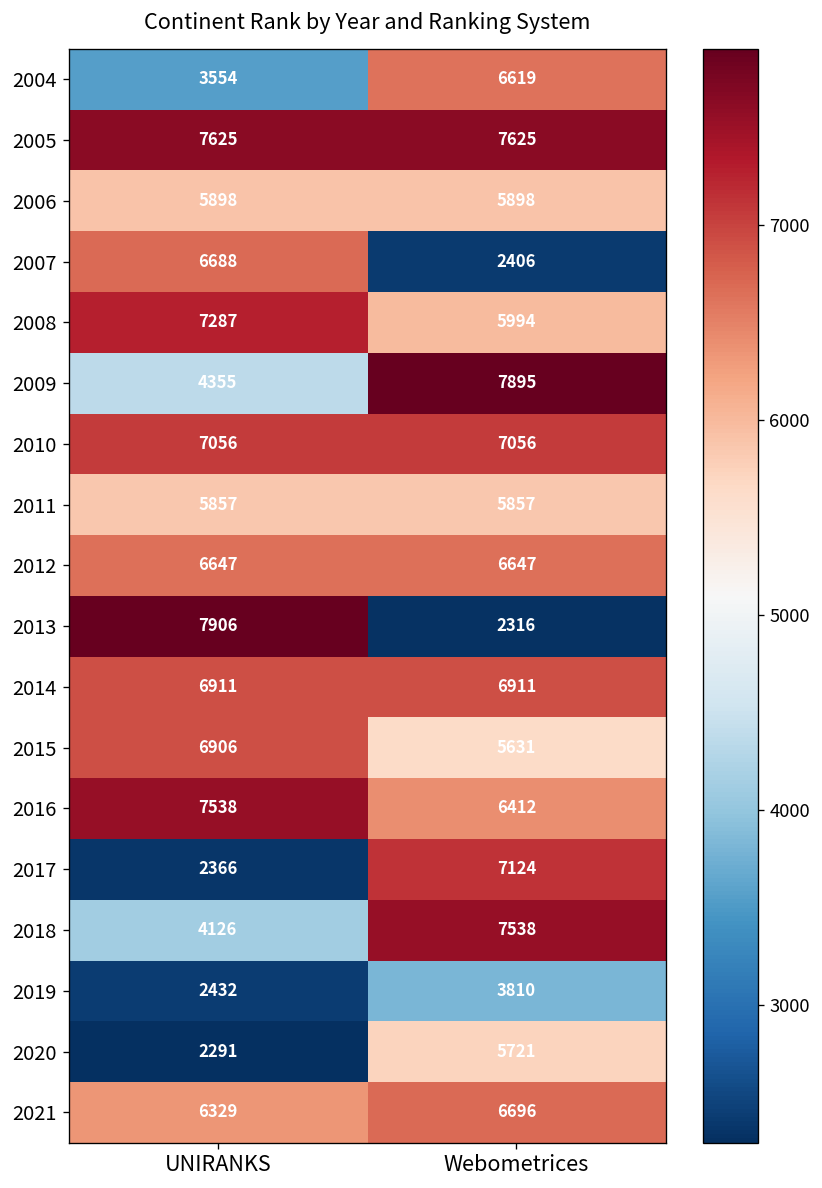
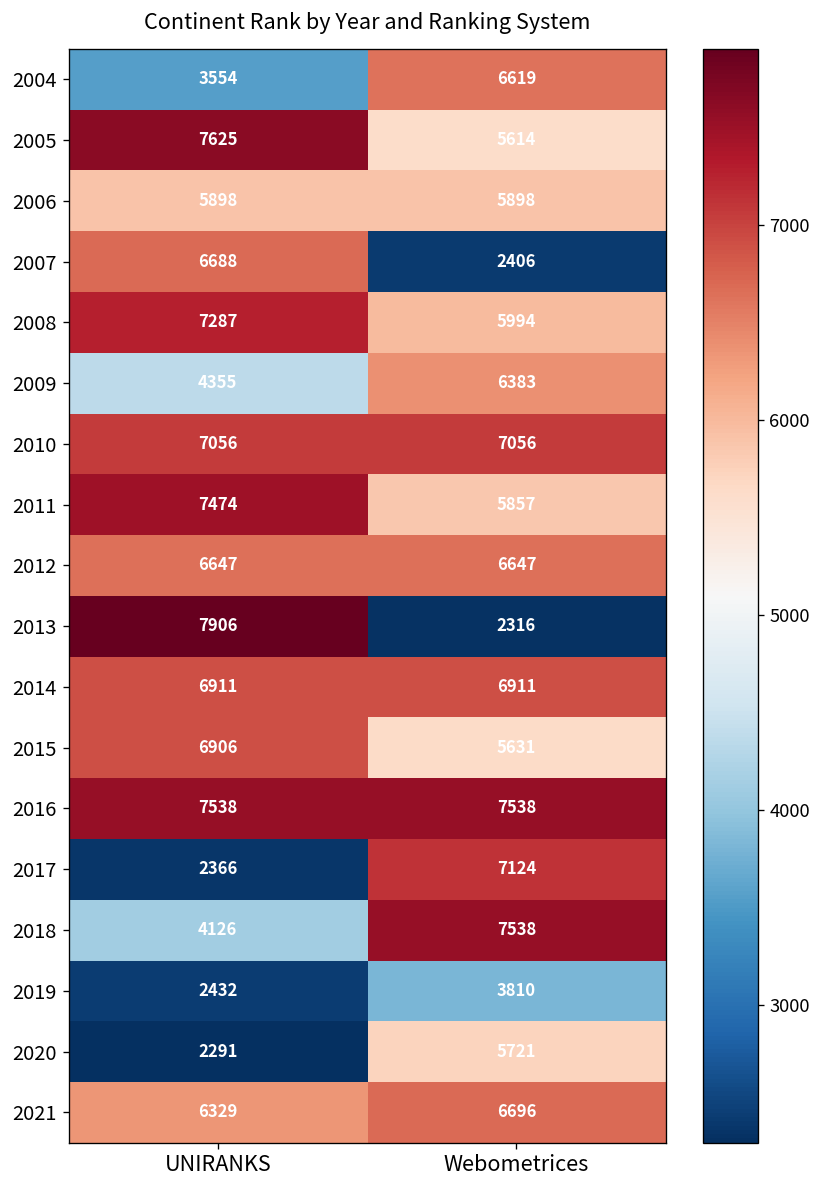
2005, Webometrices: 7625 -> 5614
2009, Webometrices: 7895 -> 6383
2011, UNIRANKS: 5857 -> 7474
2016, Webometrices: 6412 -> 7538
